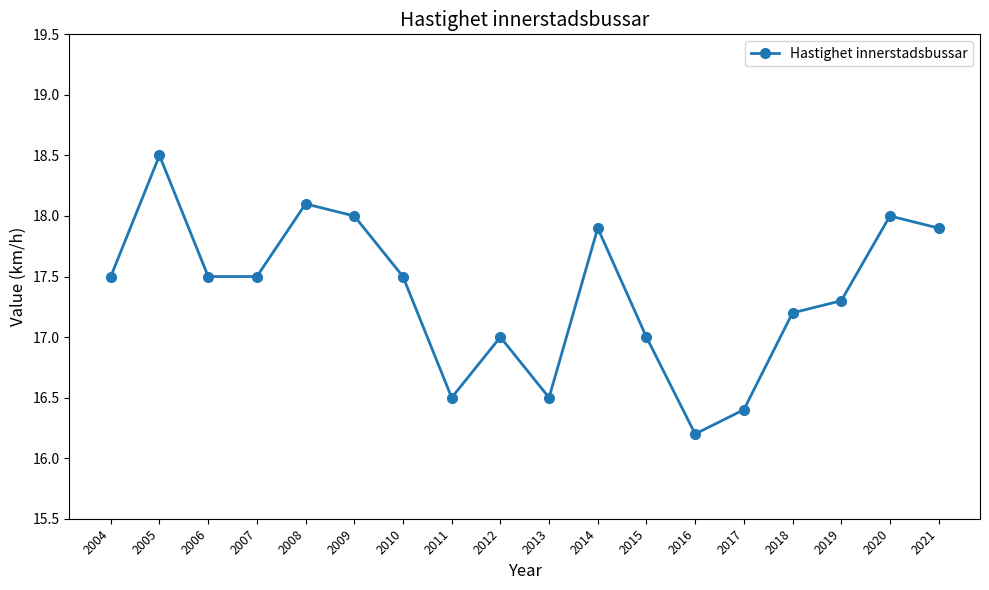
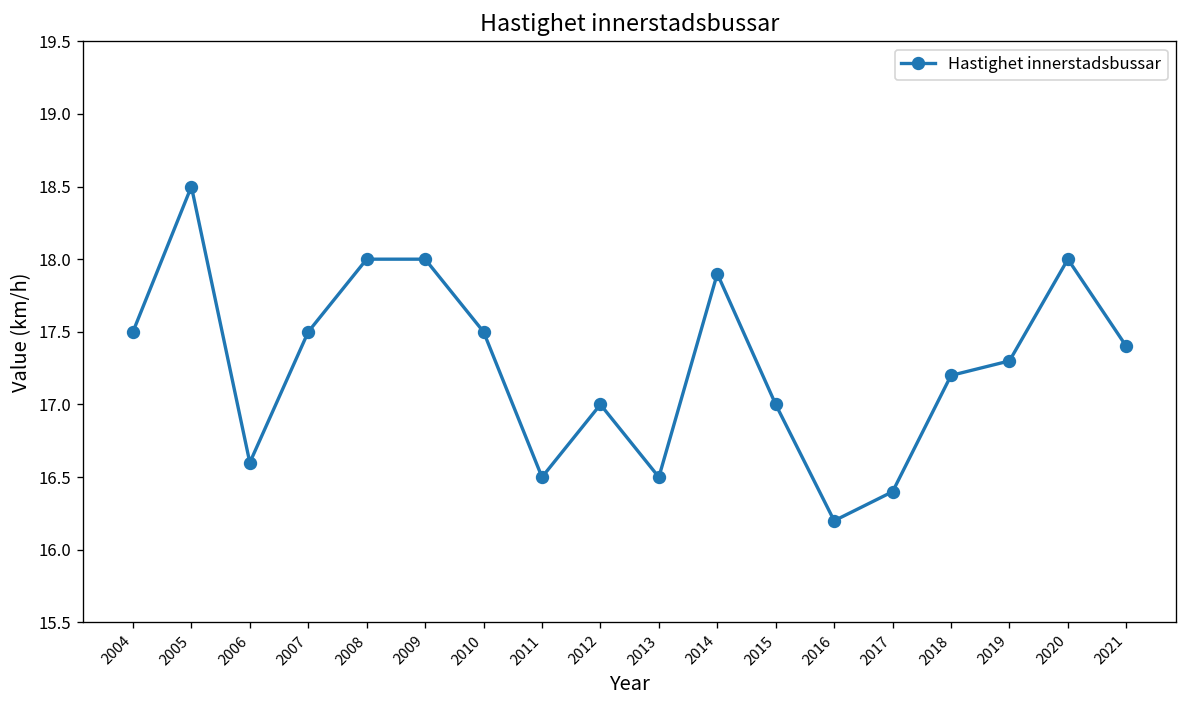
2006: 17.5 -> 16.6
2008: 18.1 -> 18.0
2021: 17.9 -> 17.4
